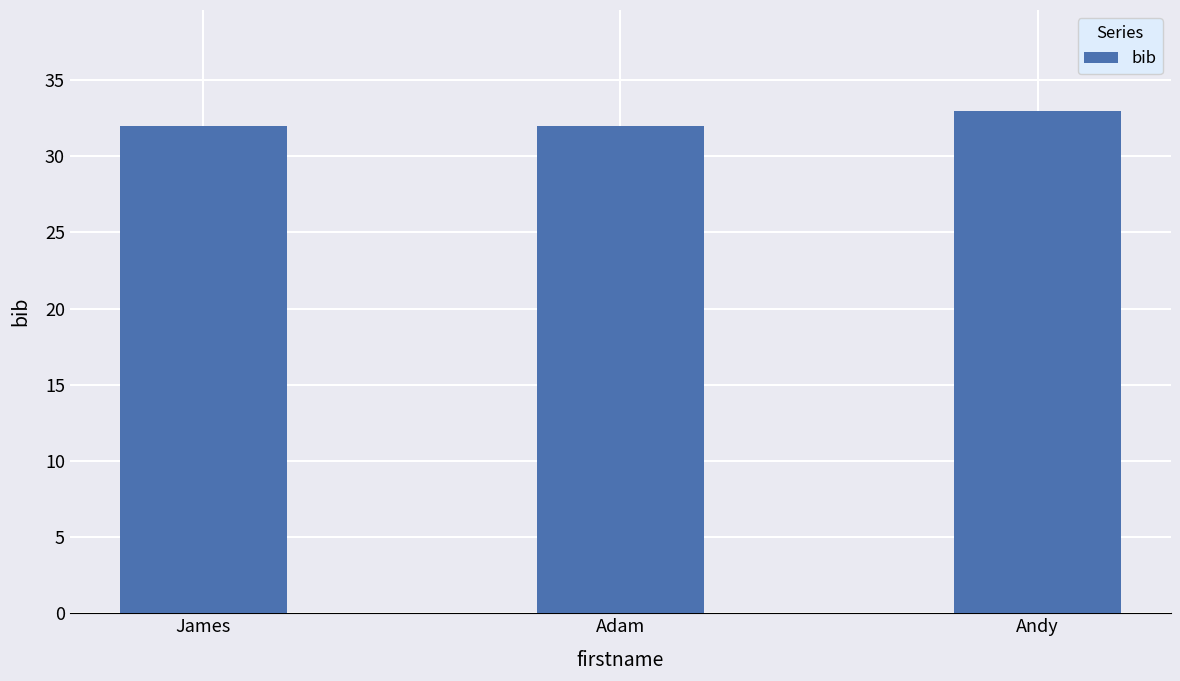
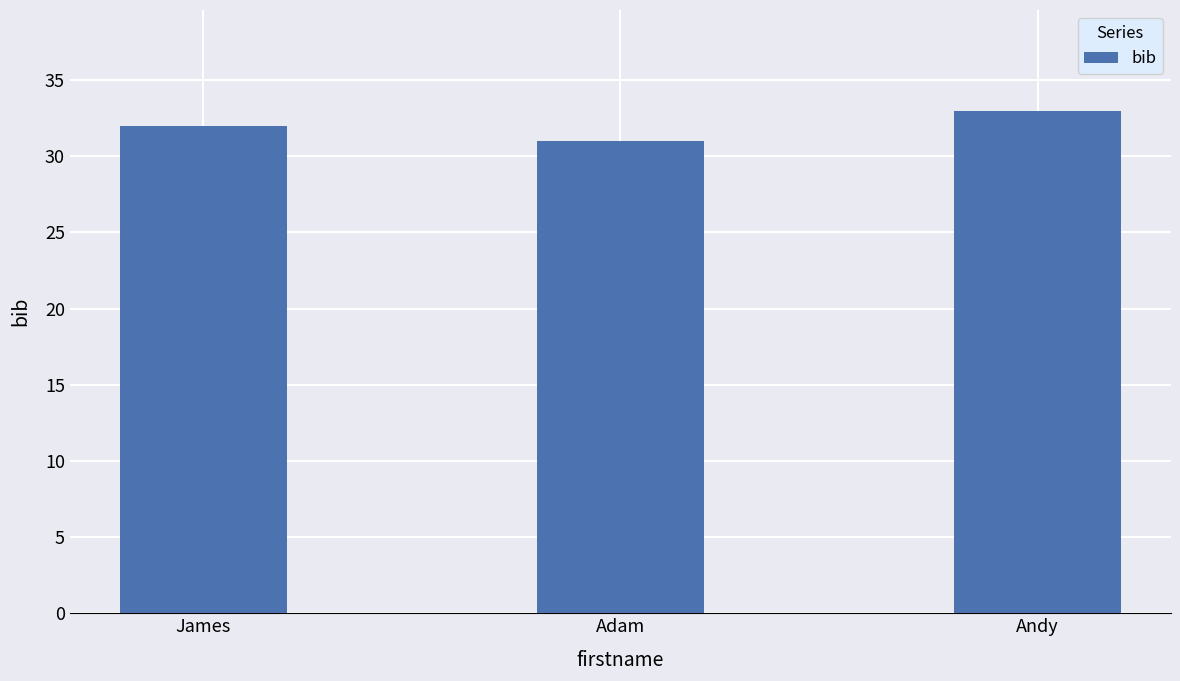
Adam: 32 -> 31
